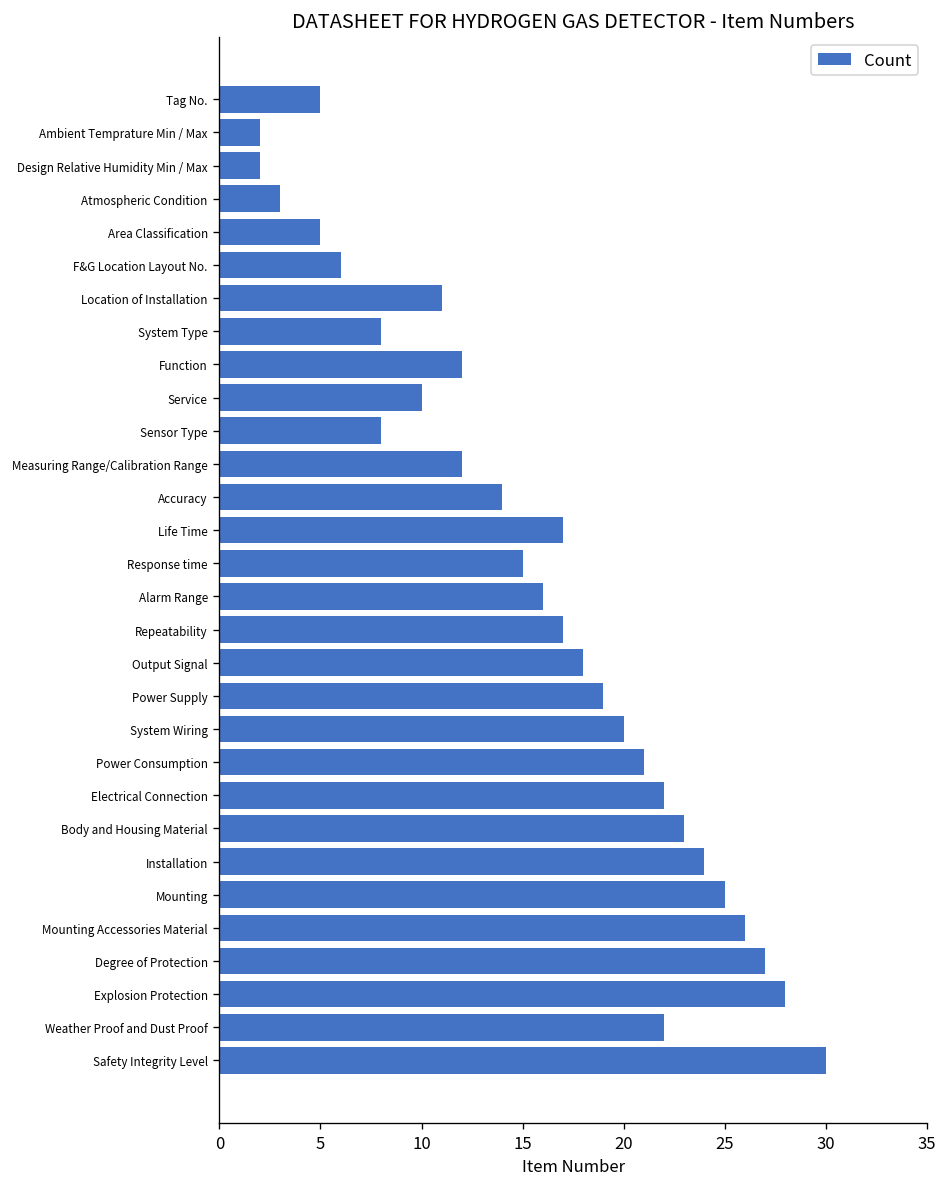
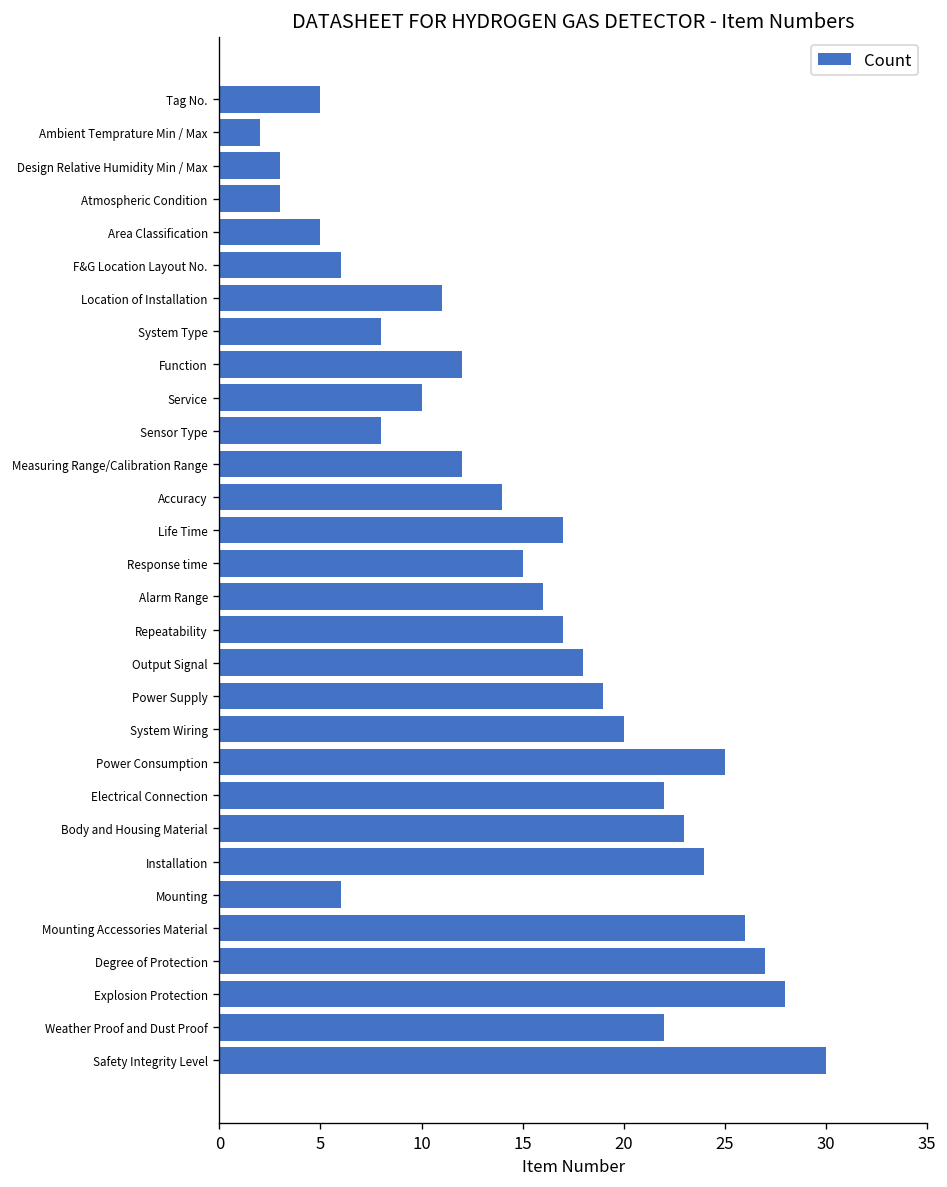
Design Relative Humidity Min / Max: 2 -> 3
Power Consumption: 21 -> 25
Mounting: 25 -> 6
